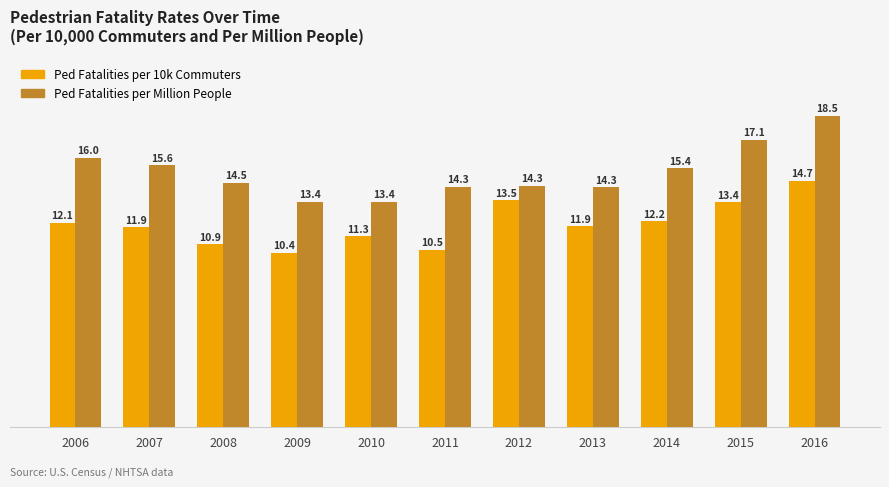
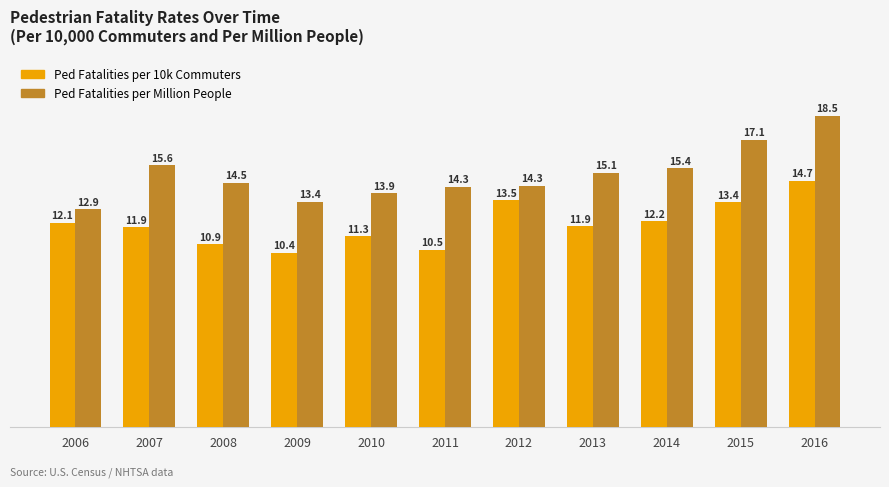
Ped Fatalities per Million People, 2006: 16.0 -> 12.9
Ped Fatalities per Million People, 2010: 13.4 -> 13.9
Ped Fatalities per Million People, 2013: 14.3 -> 15.1
